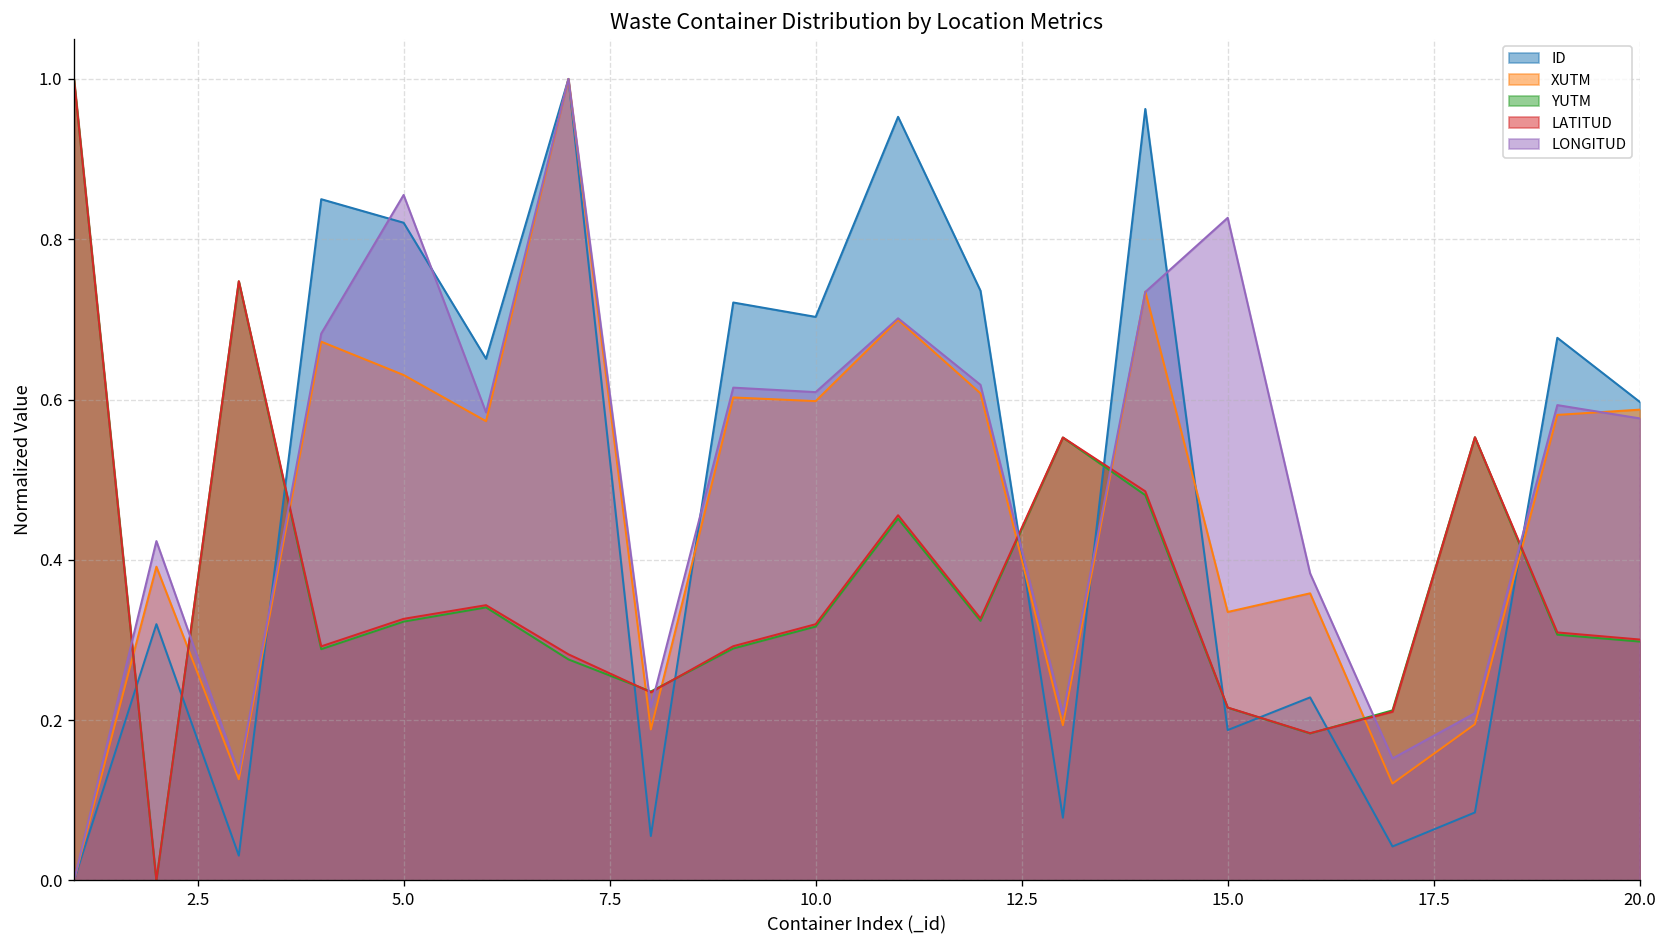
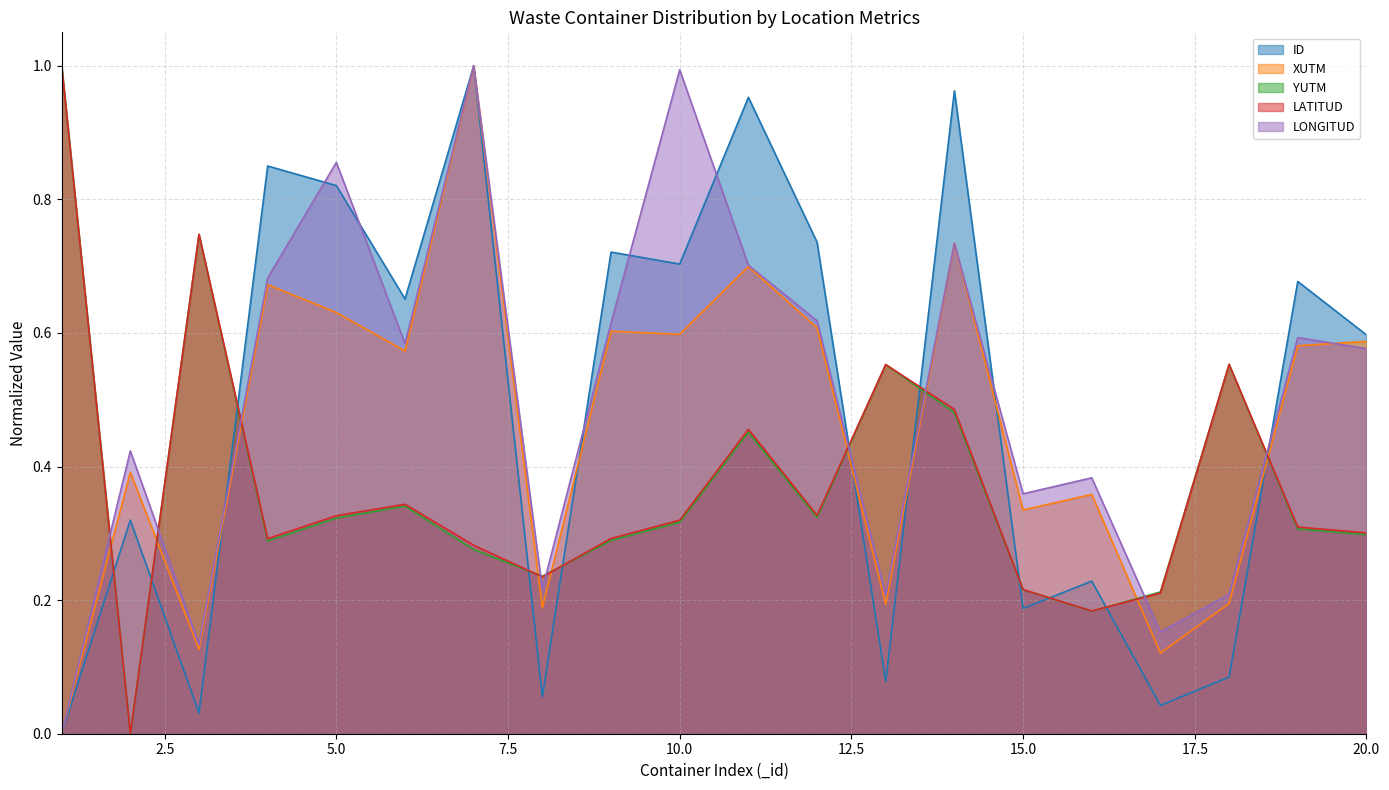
LONGITUD, 10.0: 0.61 -> 0.99
LONGITUD, 15.0: 0.83 -> 0.36
